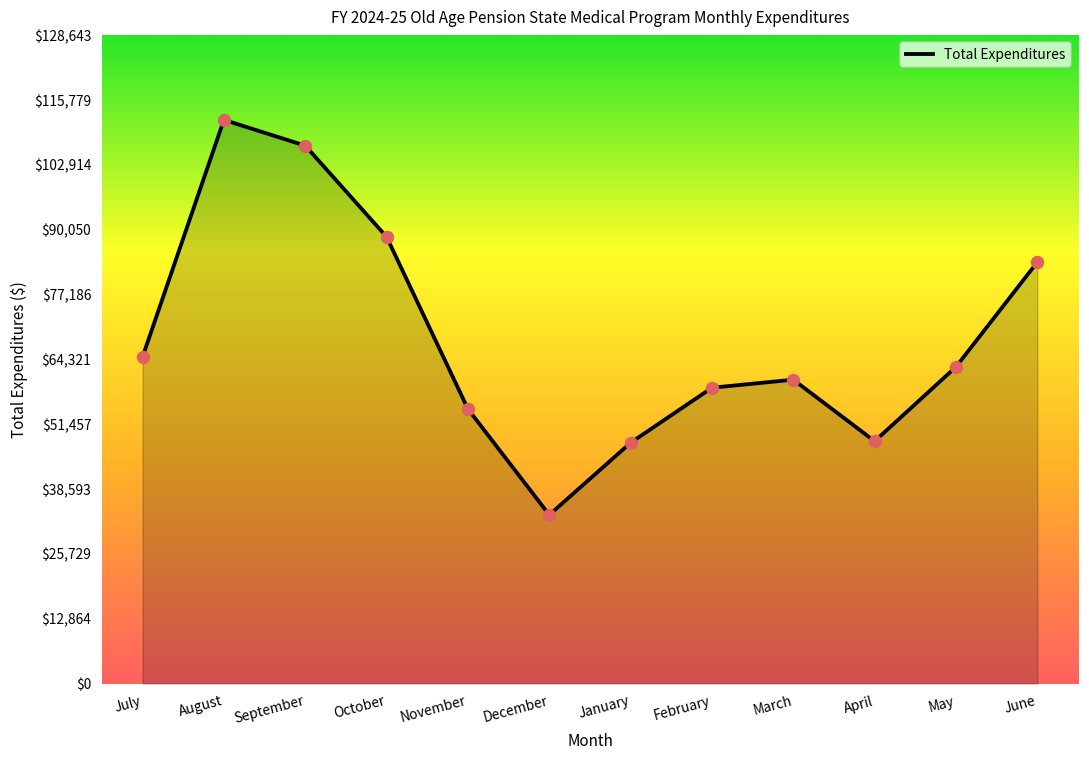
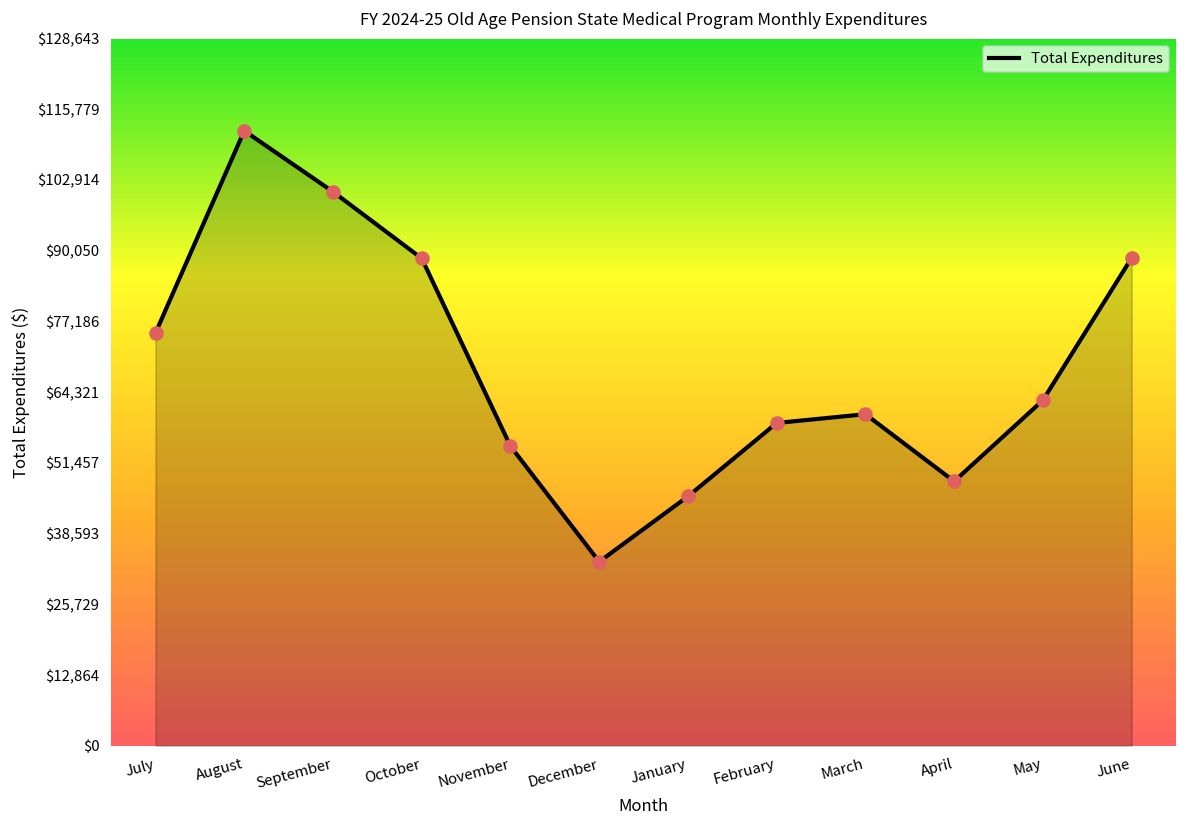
July: $65,000 -> $75,000
September: $107,000 -> $101,000
January: $48,000 -> $45,000
June: $84,000 -> $89,000
